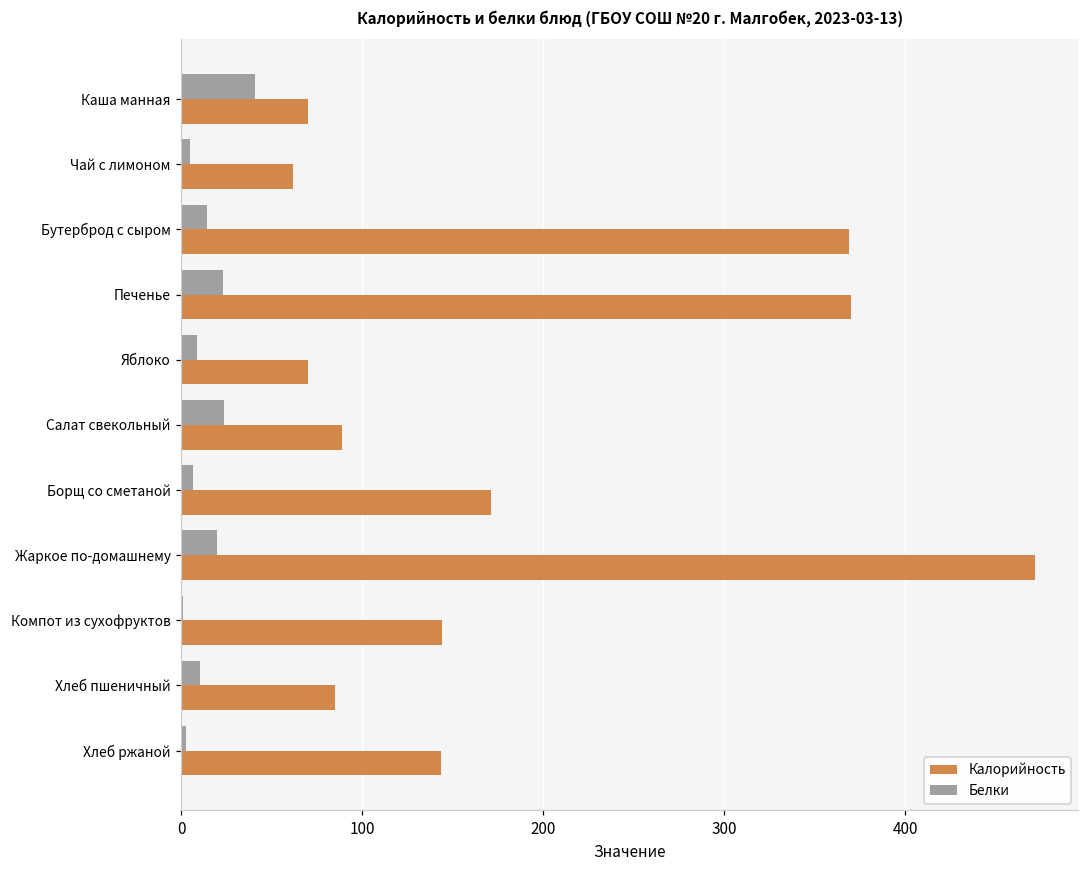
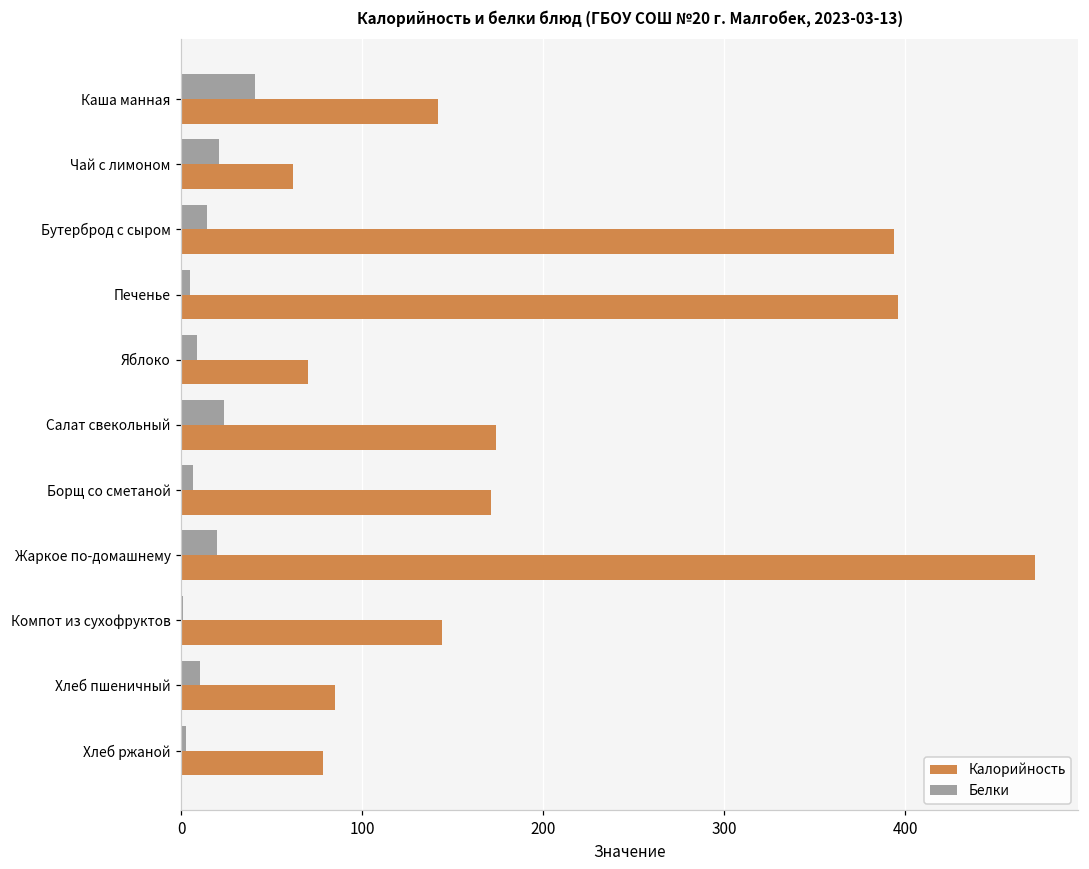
Калорийность, Каша манная: 70 -> 142
Белки, Чай с лимоном: 5 -> 21
Калорийность, Бутерброд с сыром: 369 -> 394
Белки, Печенье: 23 -> 5
Калорийность, Печенье: 370 -> 396
Калорийность, Салат свекольный: 89 -> 174
Калорийность, Хлеб ржаной: 144 -> 78
